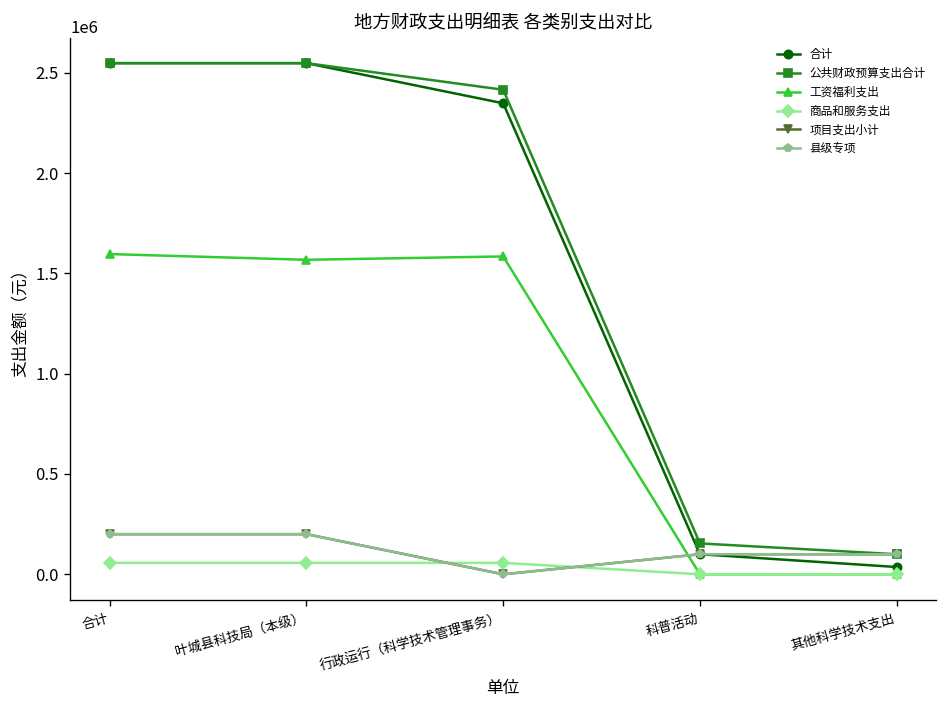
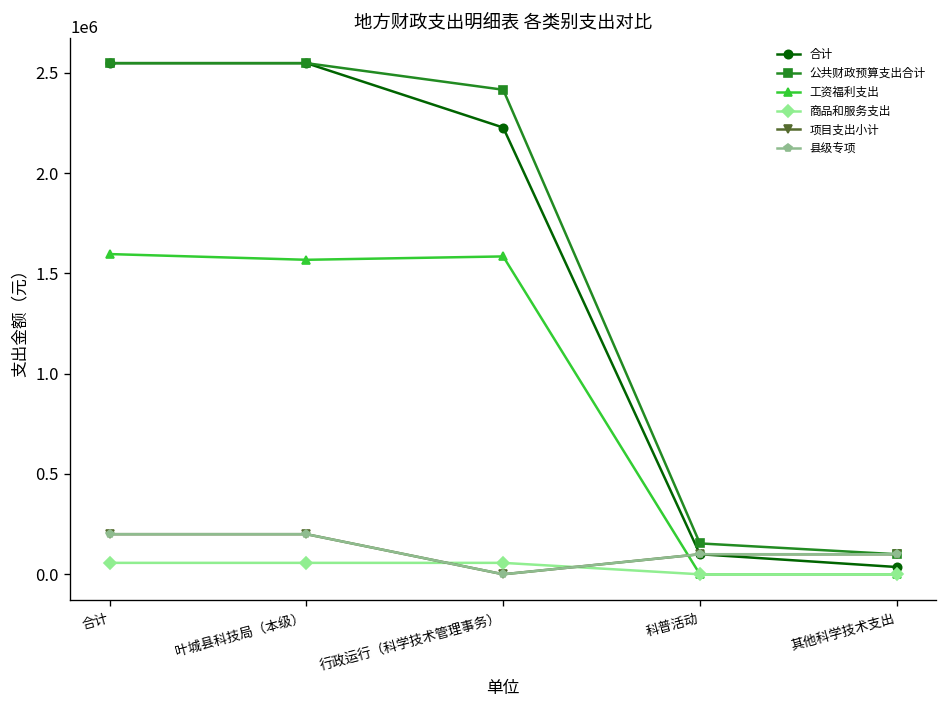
合计, 行政运行（科学技术管理事务）: 2350000 -> 2230000
